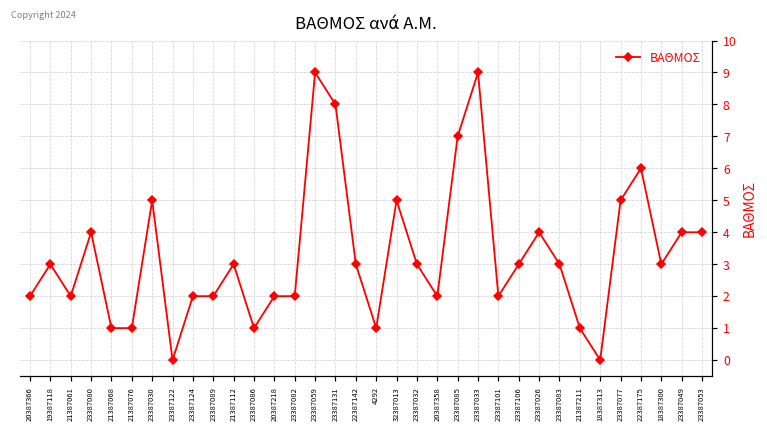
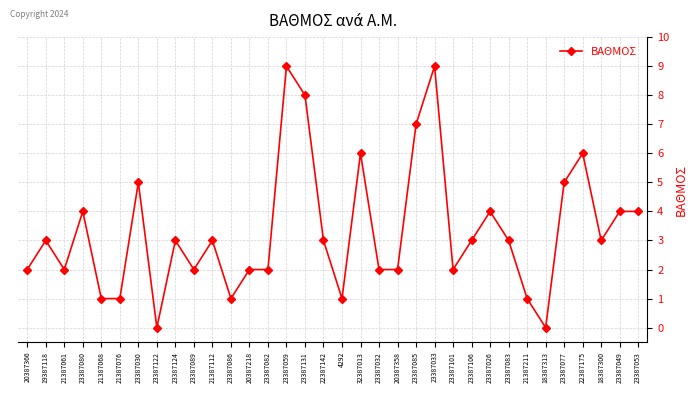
23387124: 2 -> 3
32387013: 5 -> 6
23387032: 3 -> 2
